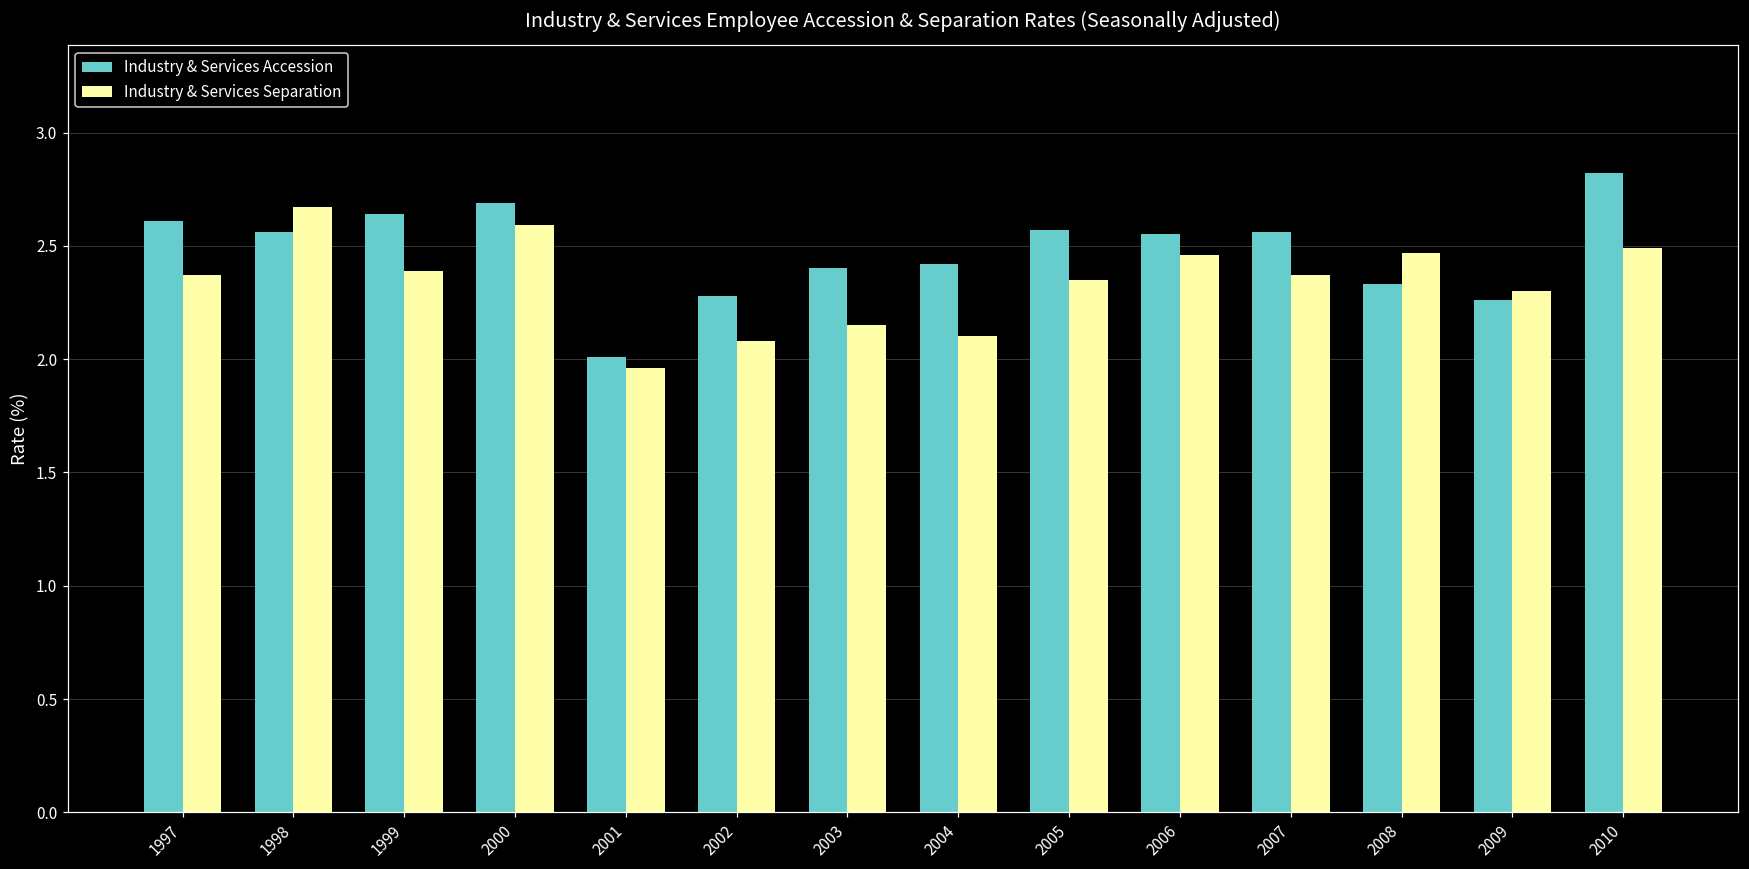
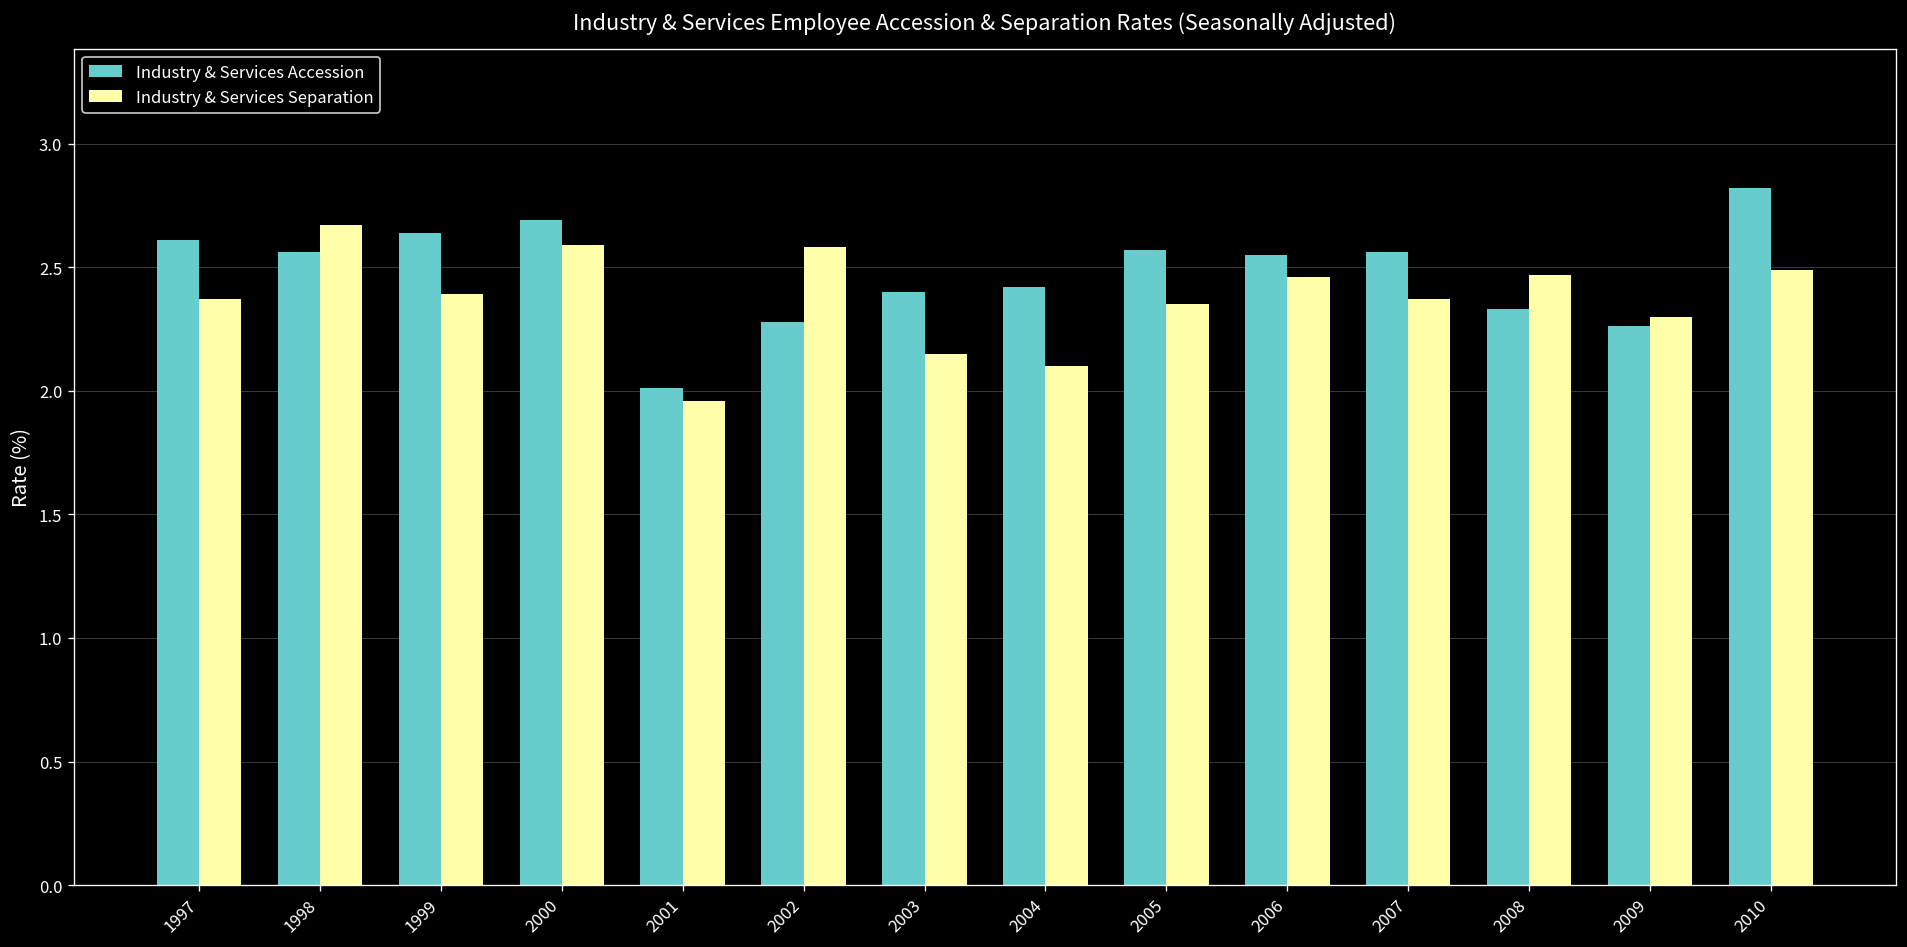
Industry & Services Separation, 2002: 2.08 -> 2.58
